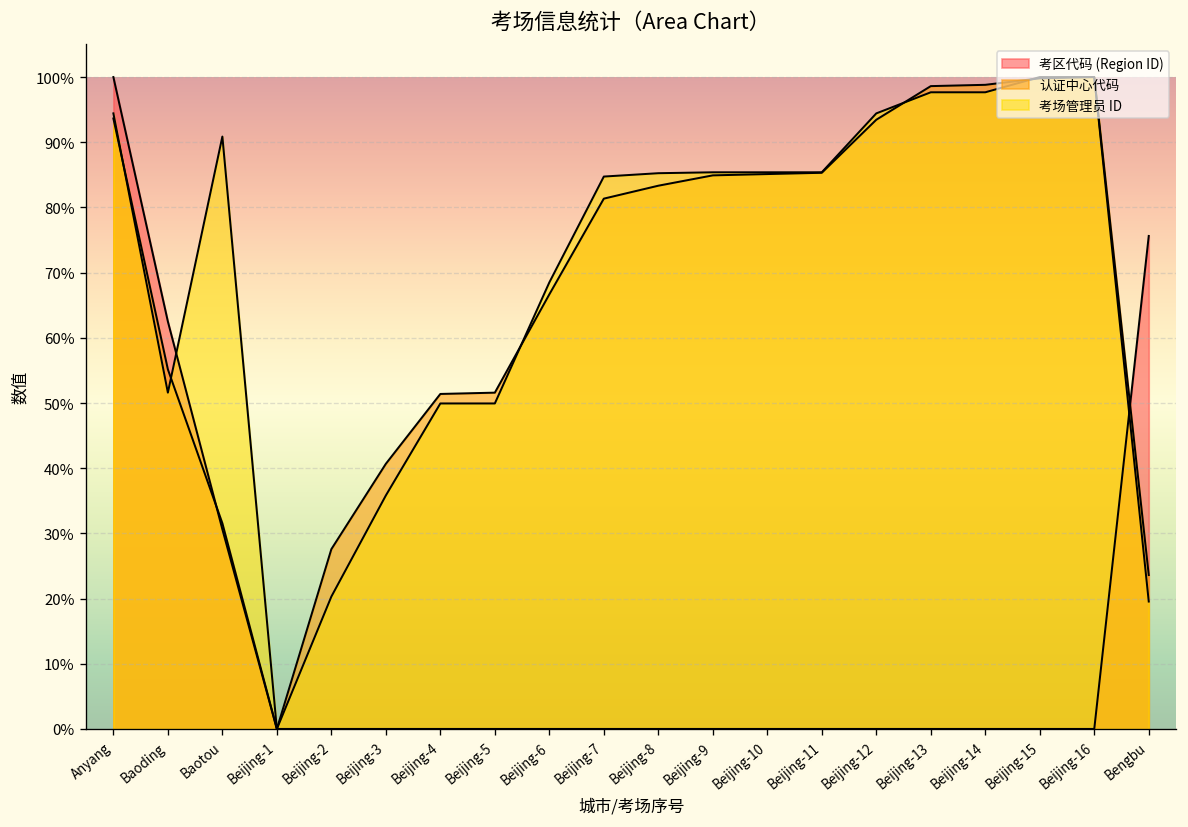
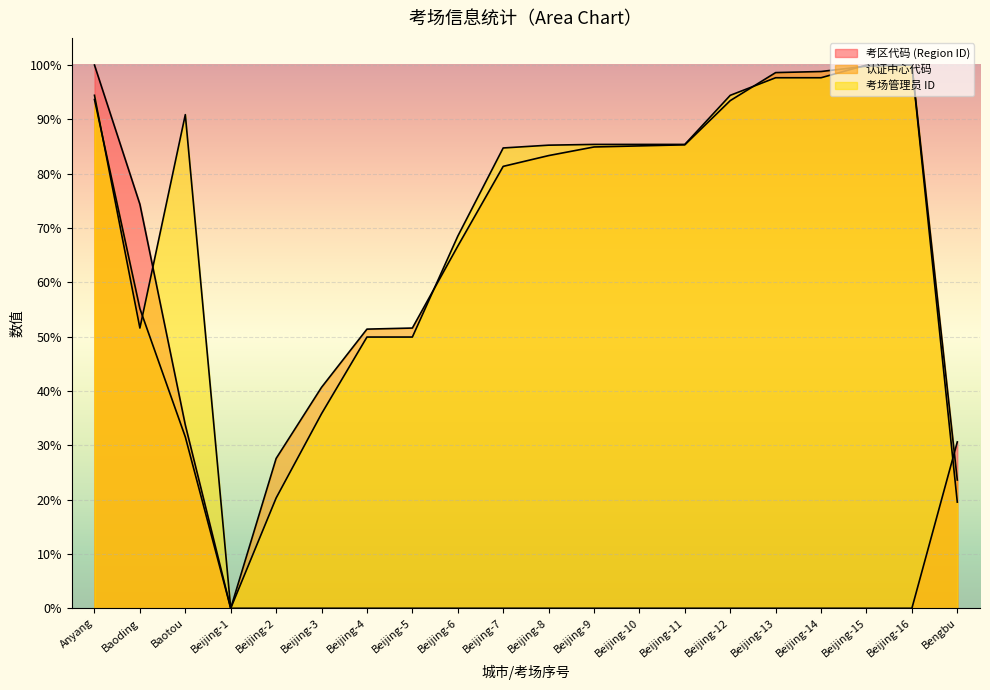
考区代码 (Region ID), Baoding: 63% -> 74%
考区代码 (Region ID), Baotou: 31% -> 34%
考区代码 (Region ID), Bengbu: 76% -> 31%
